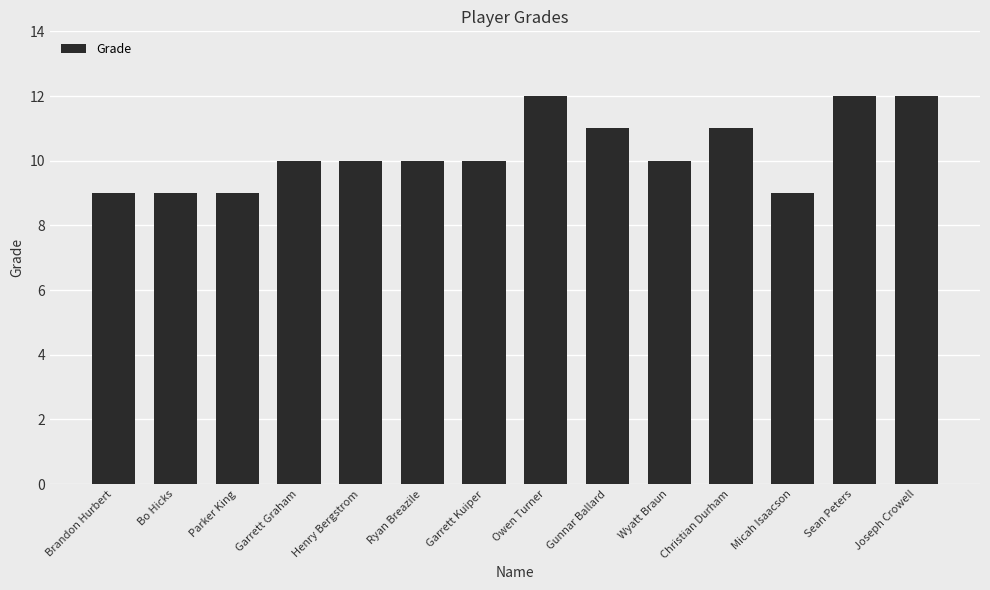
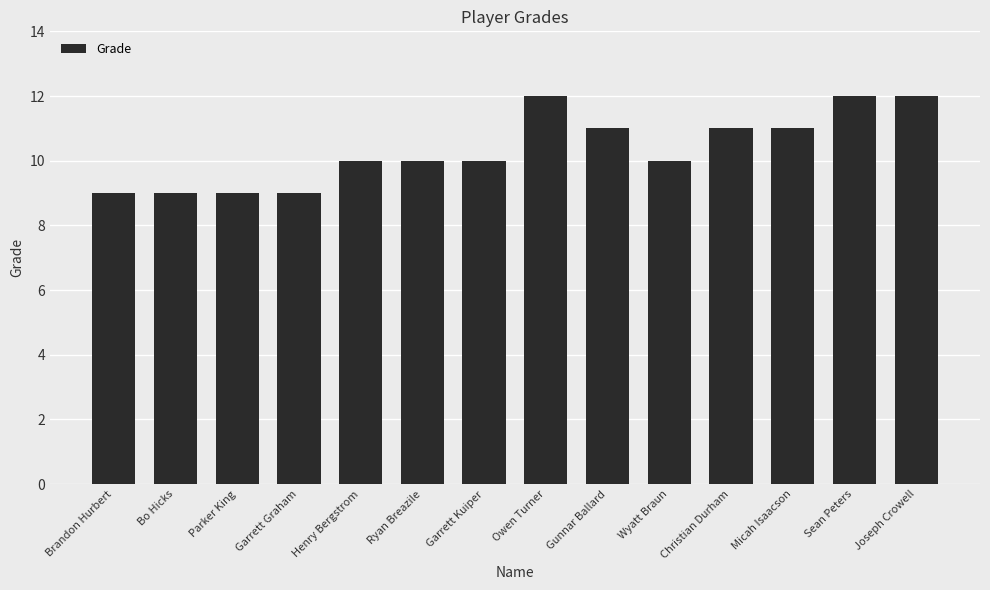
Garrett Graham: 10 -> 9
Micah Isaacson: 9 -> 11
